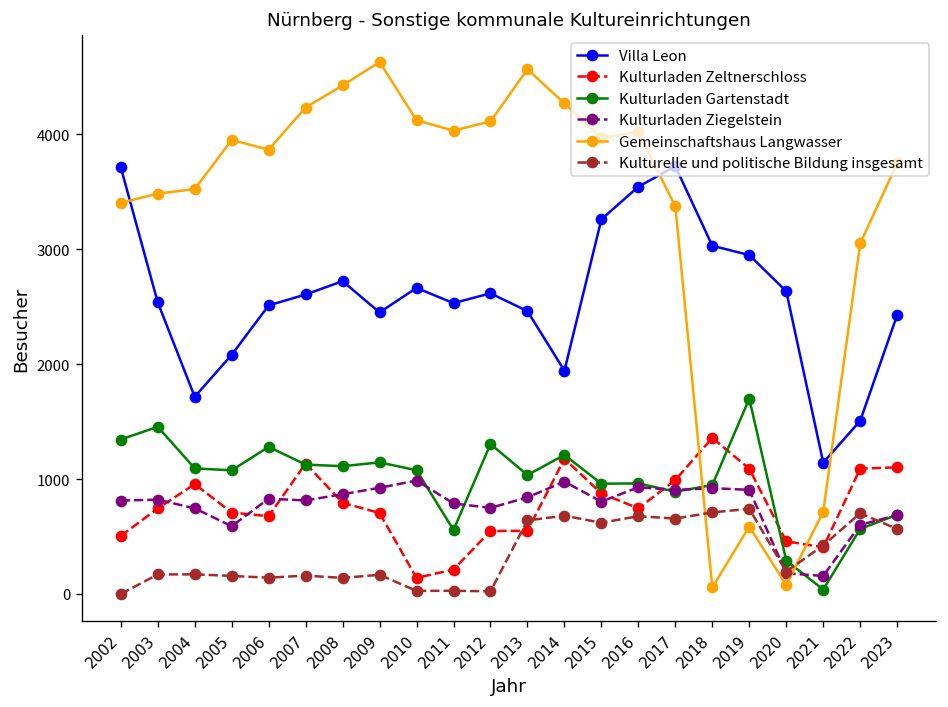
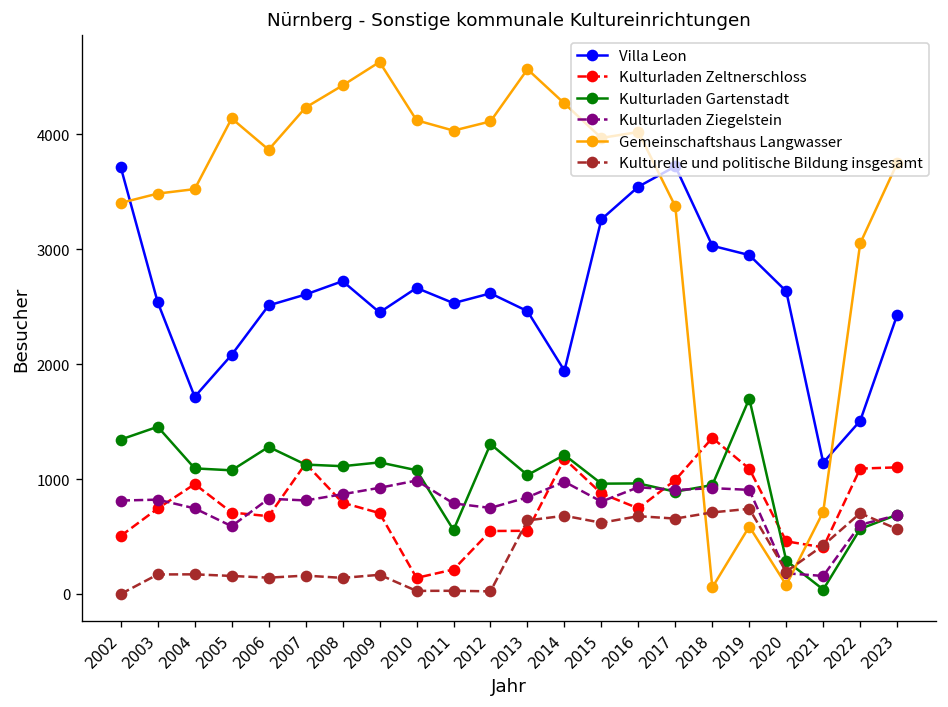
Gemeinschaftshaus Langwasser, 2005: 4000 -> 4100
